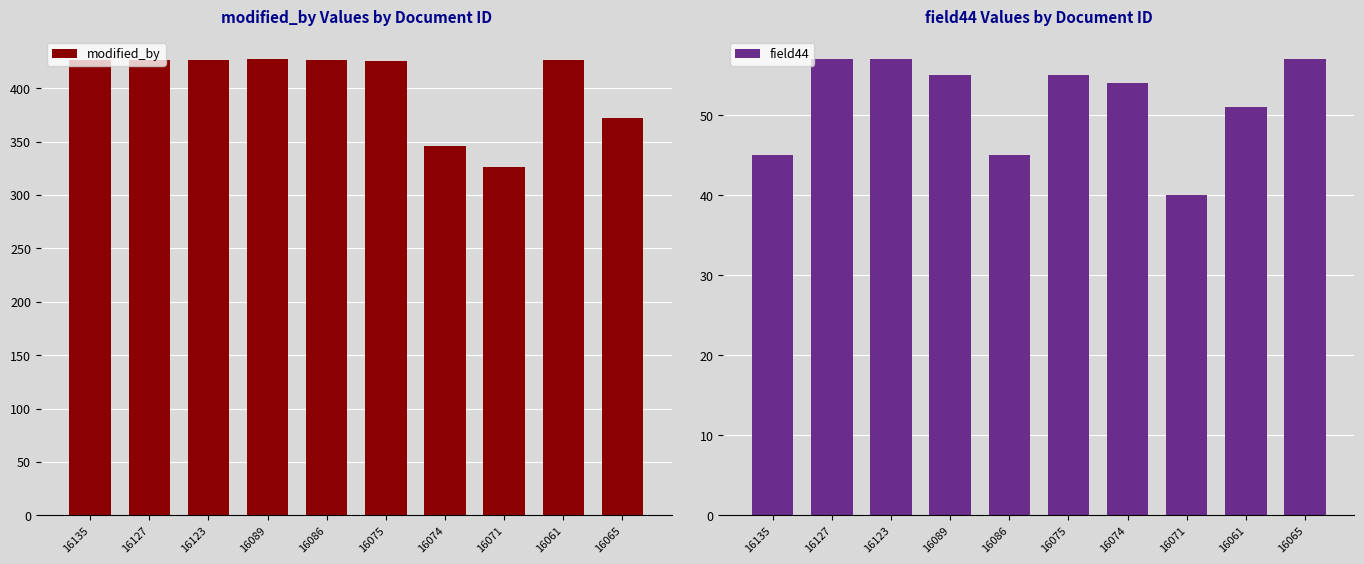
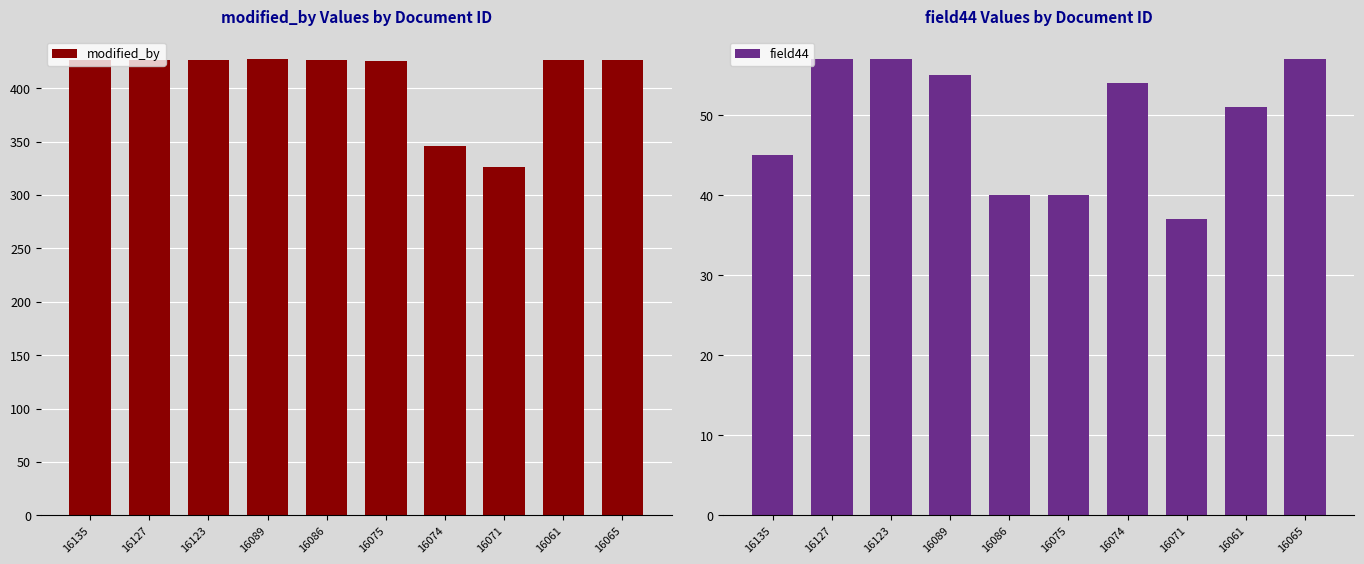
modified_by Values by Document ID, 16065: 372 -> 426
field44 Values by Document ID, 16086: 45 -> 40
field44 Values by Document ID, 16075: 55 -> 40
field44 Values by Document ID, 16071: 40 -> 37
